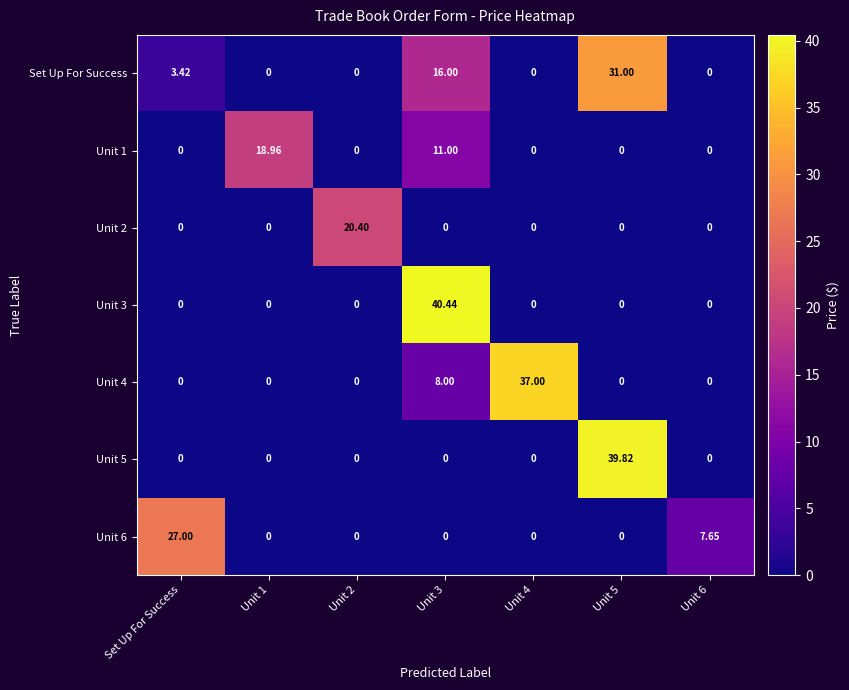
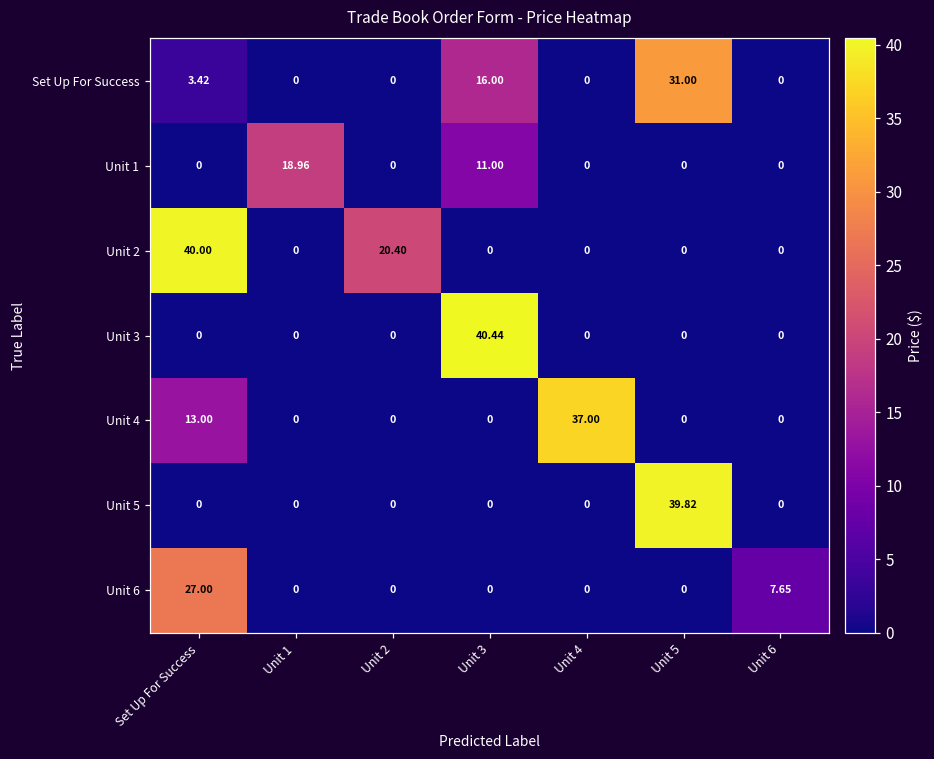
Unit 2, Set Up For Success: 0 -> 40.00
Unit 4, Set Up For Success: 0 -> 13.00
Unit 4, Unit 3: 8.00 -> 0
